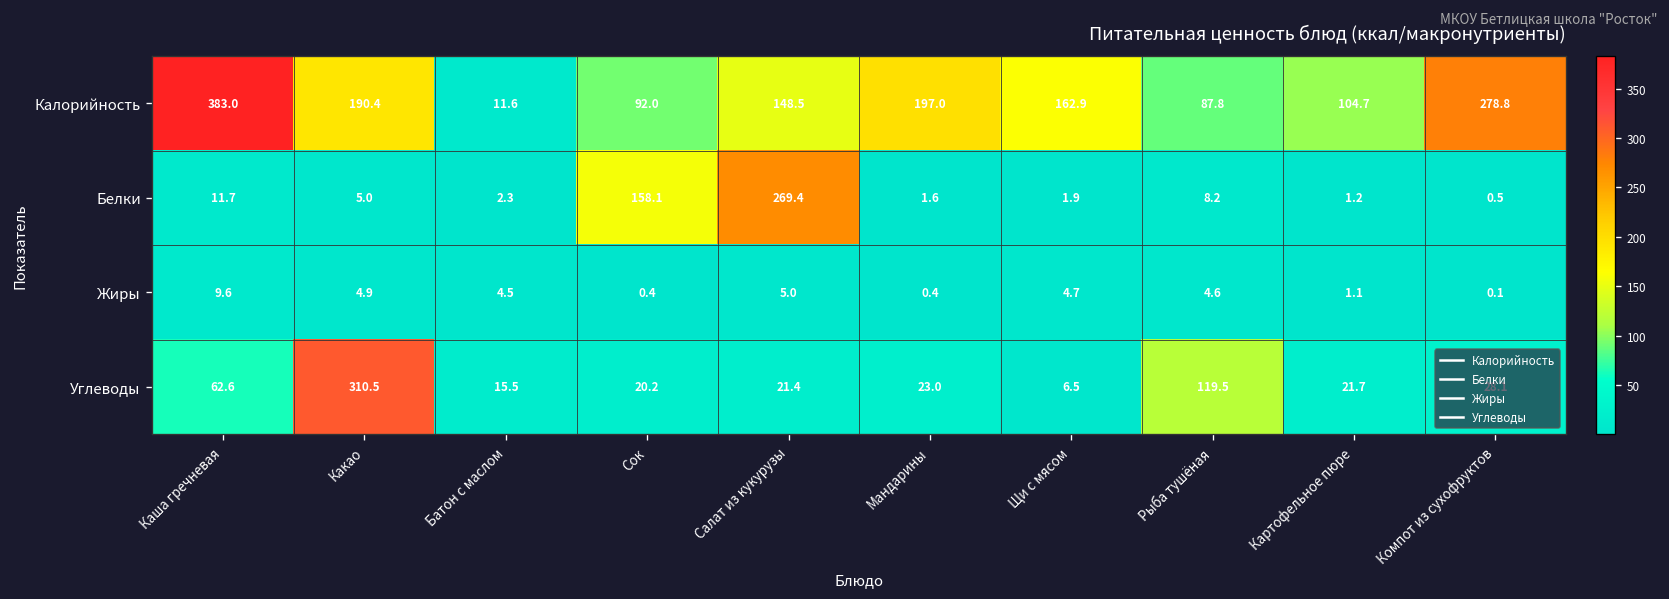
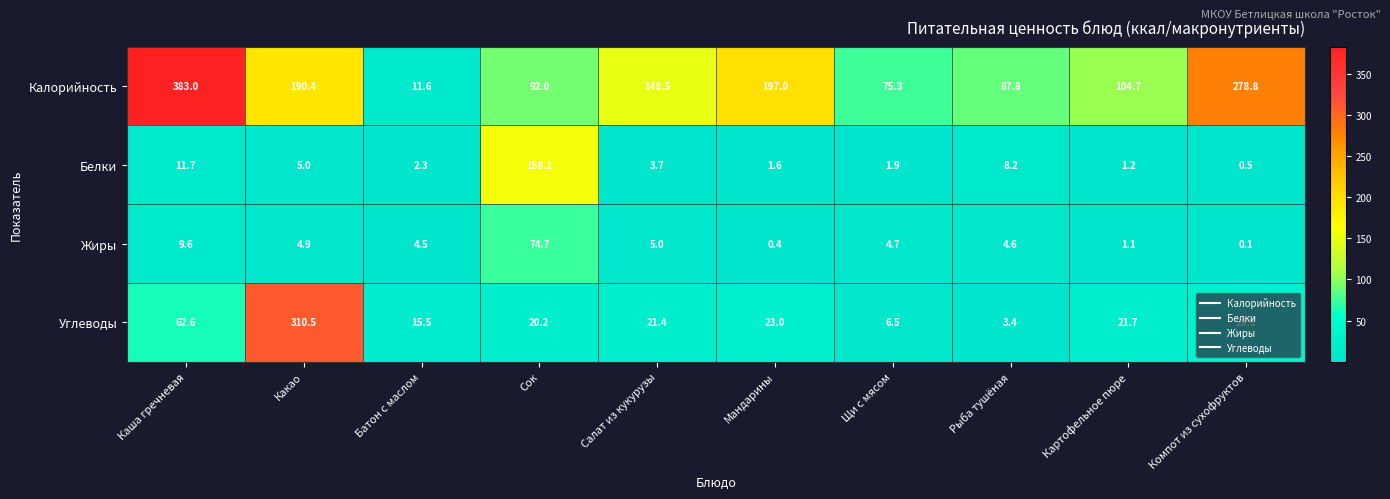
Калорийность, Щи с мясом: 162.9 -> 75.3
Белки, Салат из кукурузы: 269.4 -> 3.7
Жиры, Сок: 0.4 -> 74.7
Углеводы, Рыба тушёная: 119.5 -> 3.4
